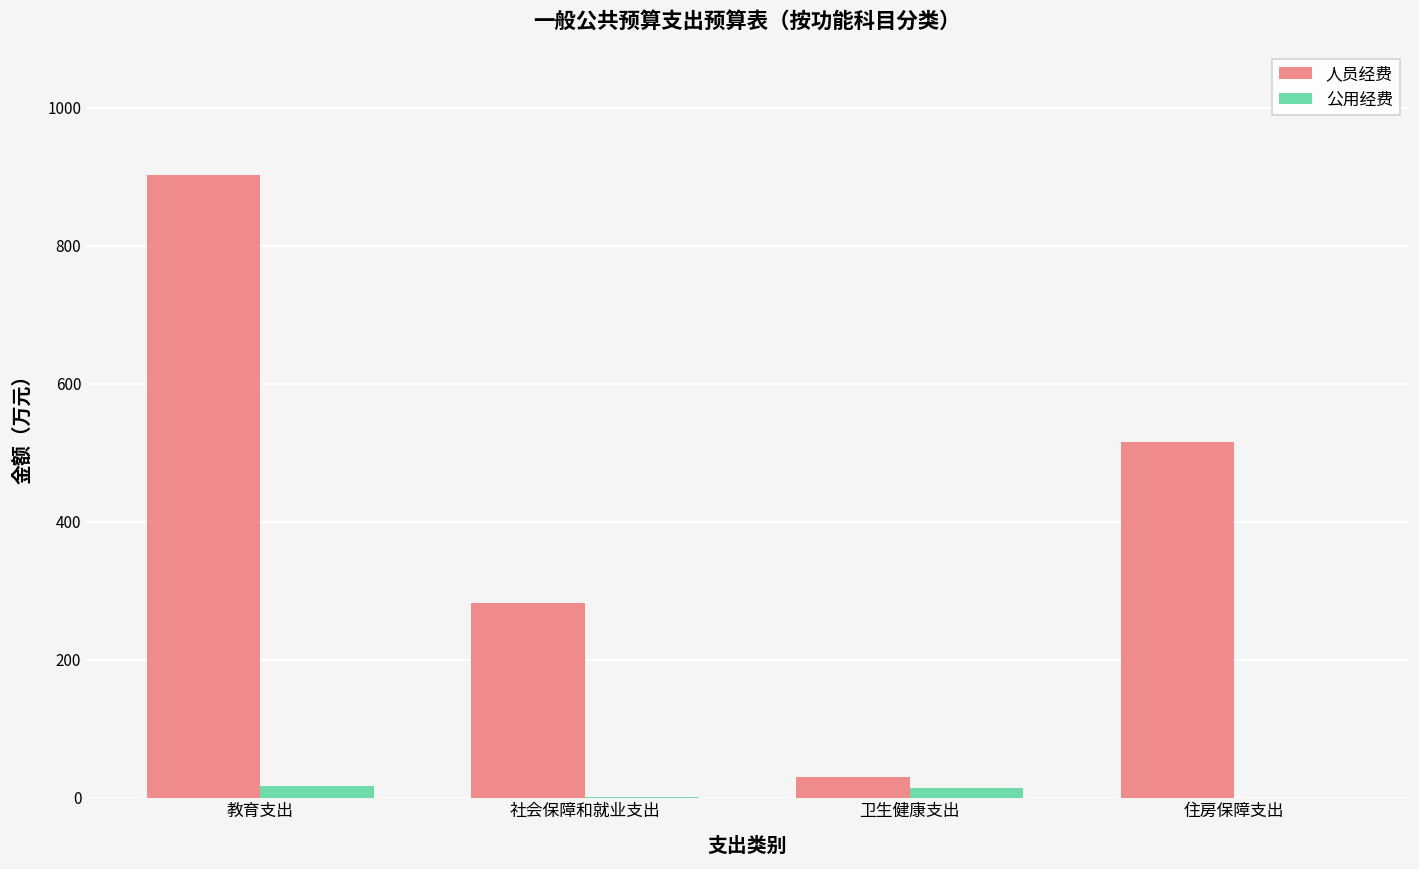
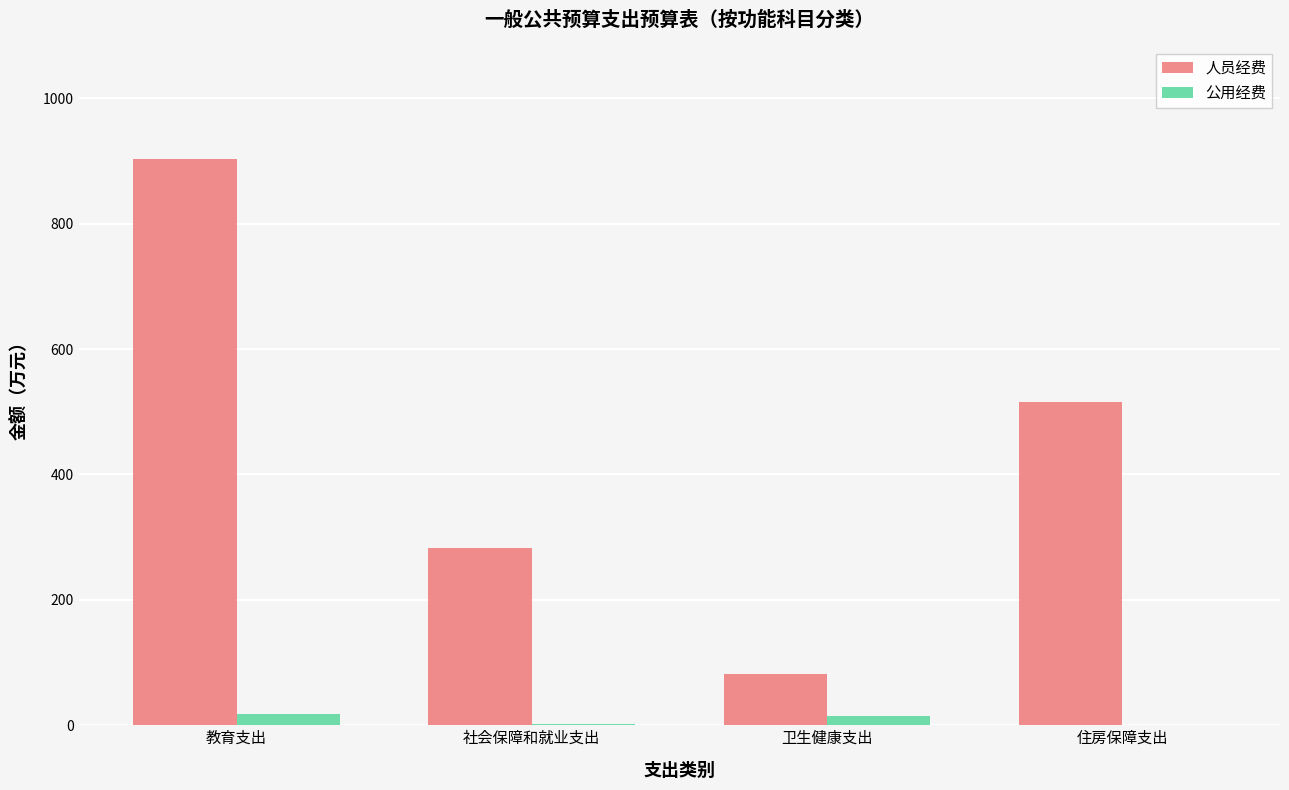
人员经费, 卫生健康支出: 30 -> 80
